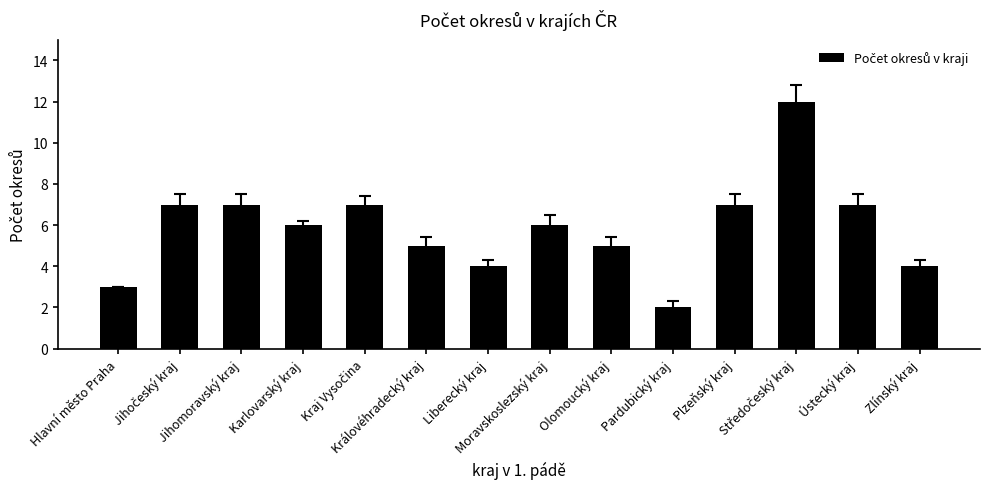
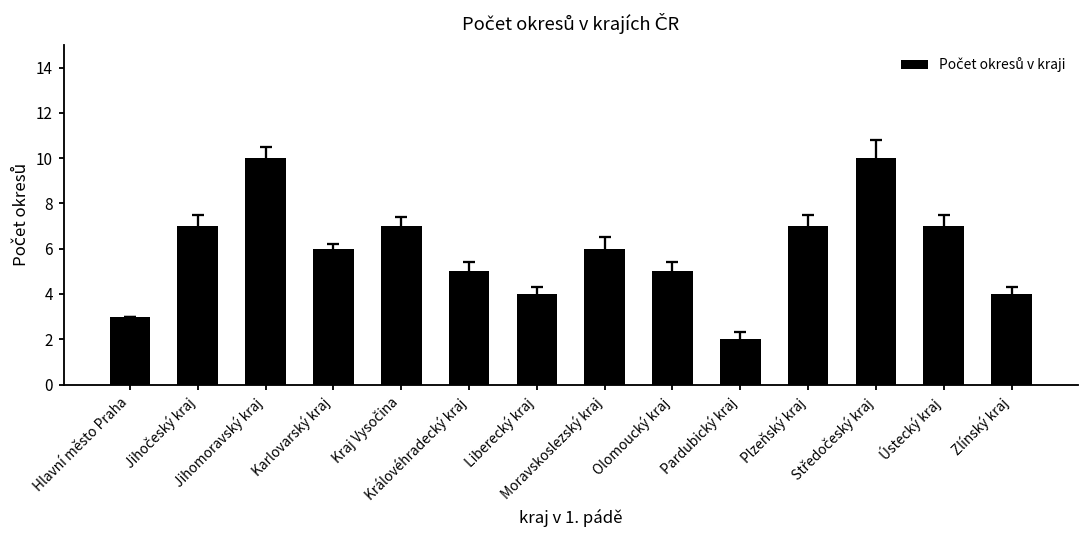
Počet okresů v kraji, Jihomoravský kraj: 7 -> 10
Počet okresů v kraji, Středočeský kraj: 12 -> 10
